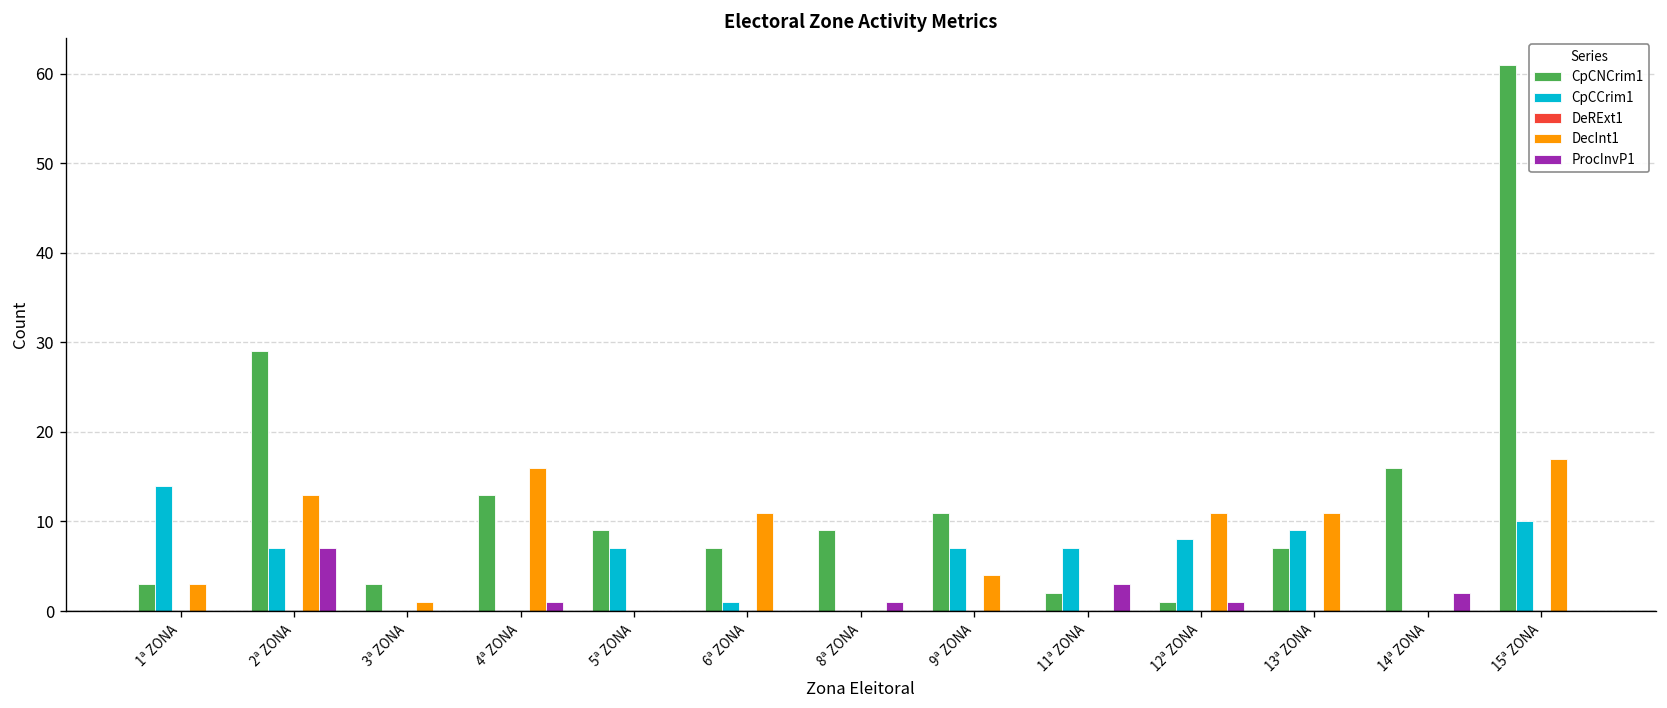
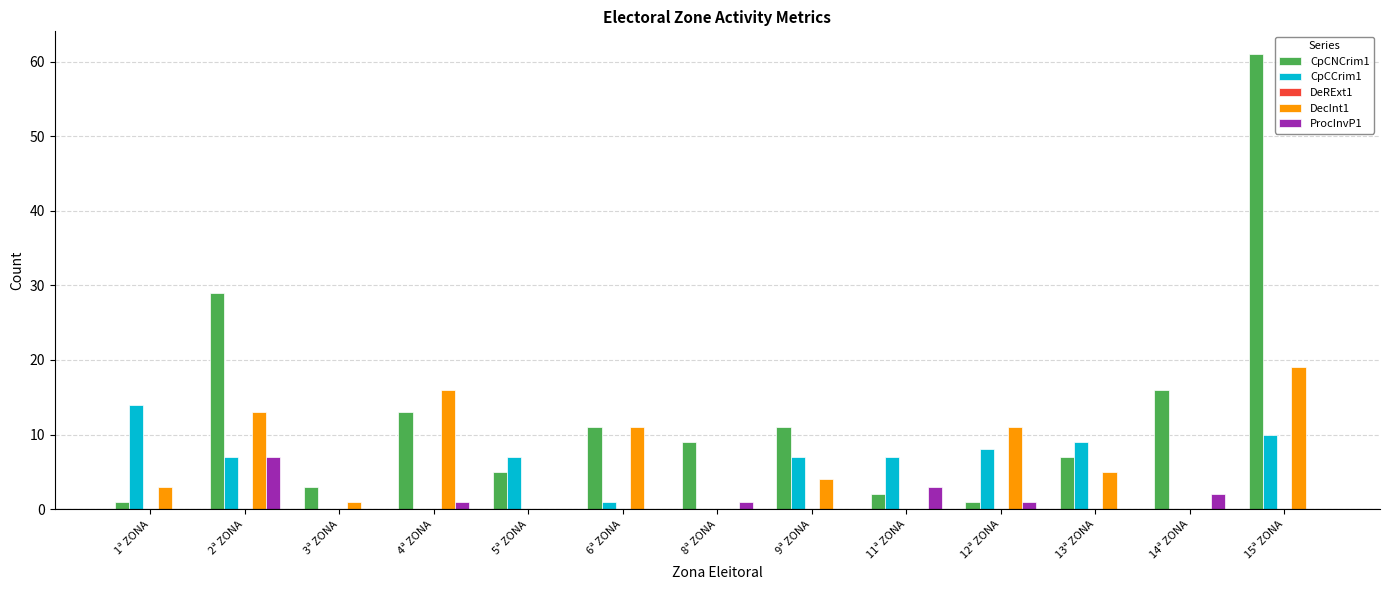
CpCNCrim1, 1ª ZONA: 3 -> 1
CpCNCrim1, 5ª ZONA: 9 -> 5
CpCNCrim1, 6ª ZONA: 7 -> 11
DecInt1, 13ª ZONA: 11 -> 5
DecInt1, 15ª ZONA: 17 -> 19
